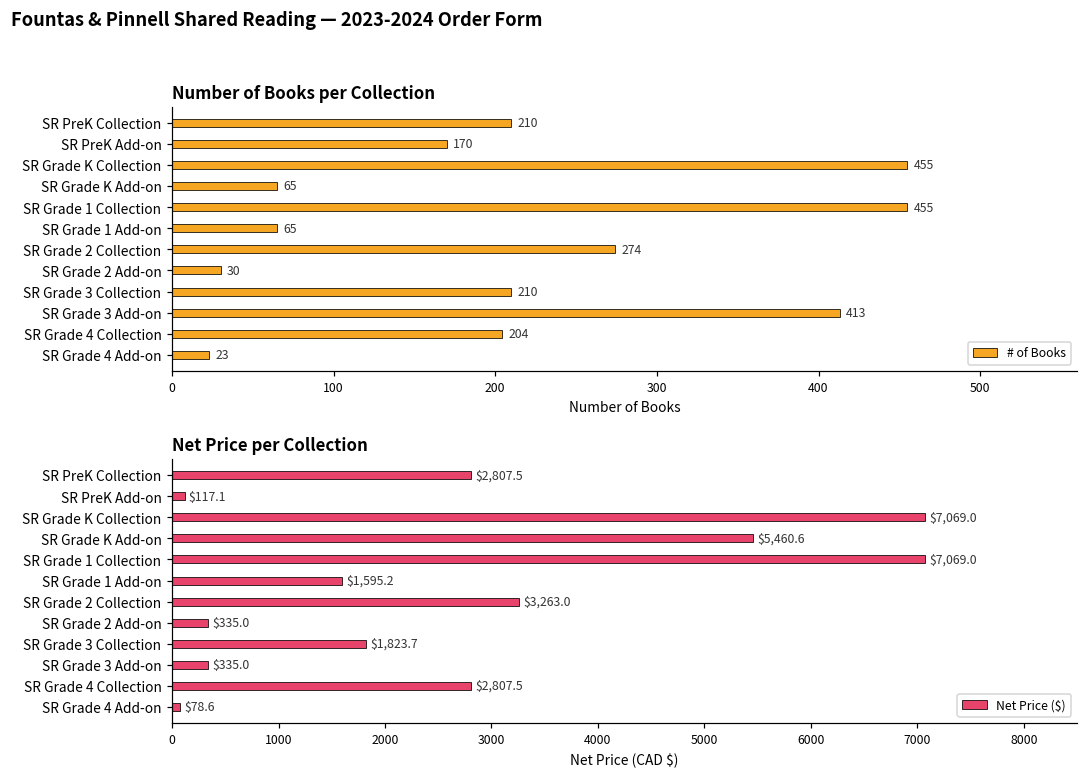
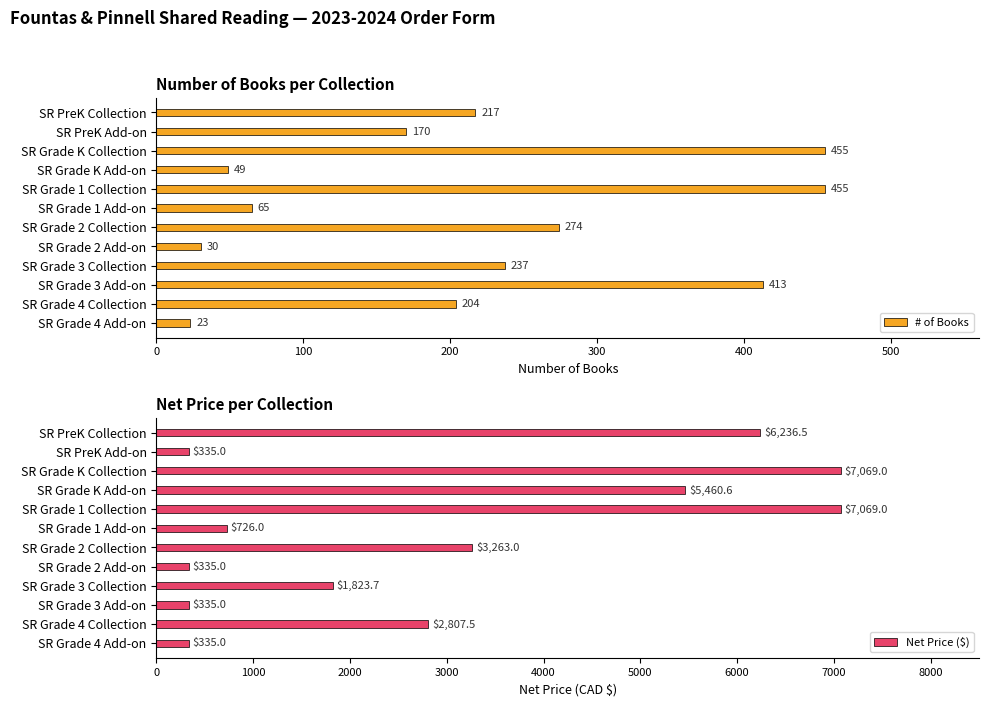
Number of Books per Collection, SR PreK Collection: 210 -> 217
Number of Books per Collection, SR Grade K Add-on: 65 -> 49
Number of Books per Collection, SR Grade 3 Collection: 210 -> 237
Net Price per Collection, SR PreK Collection: $2,807.5 -> $6,236.5
Net Price per Collection, SR PreK Add-on: $117.1 -> $335.0
Net Price per Collection, SR Grade 1 Add-on: $1,595.2 -> $726.0
Net Price per Collection, SR Grade 4 Add-on: $78.6 -> $335.0
